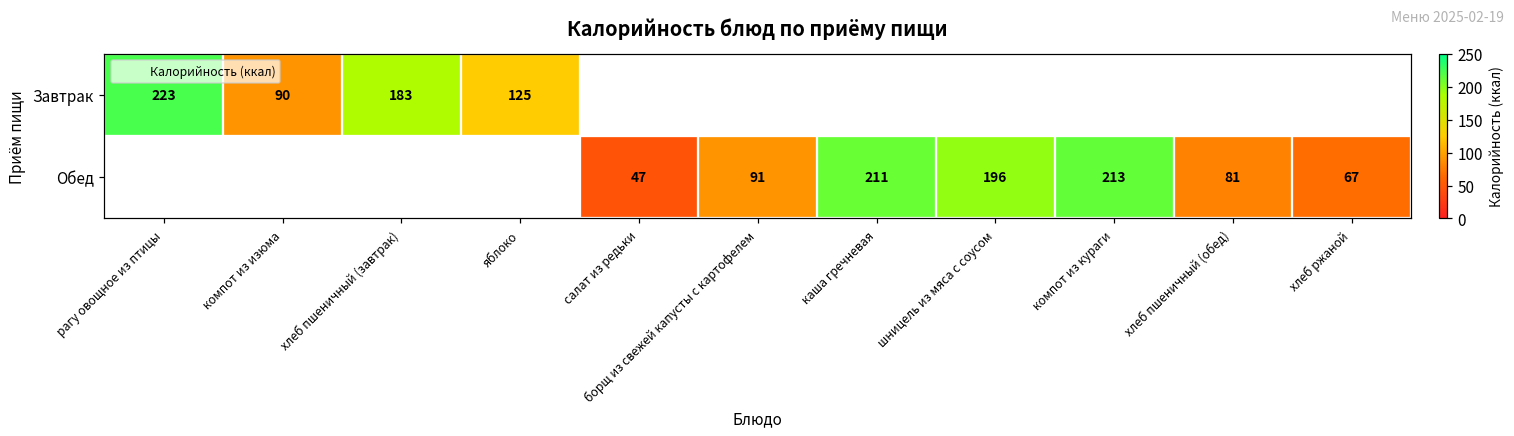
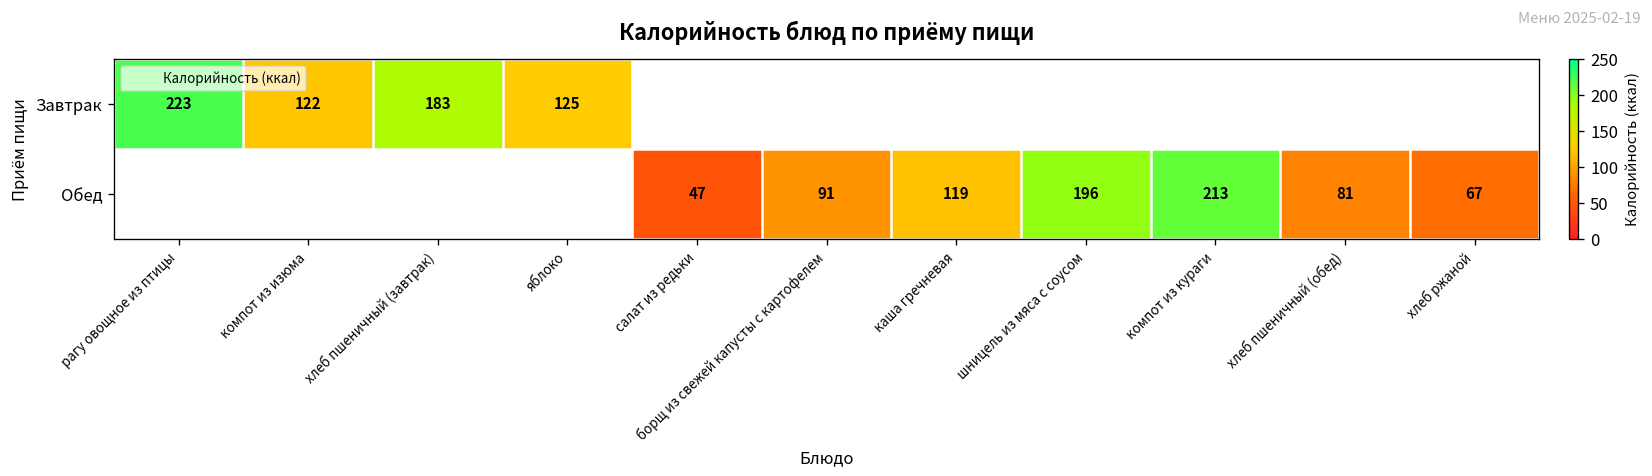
Завтрак, компот из изюма: 90 -> 122
Обед, каша гречневая: 211 -> 119
